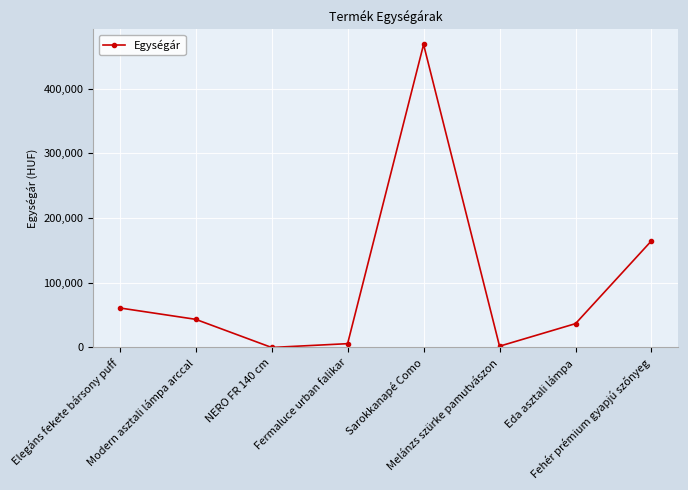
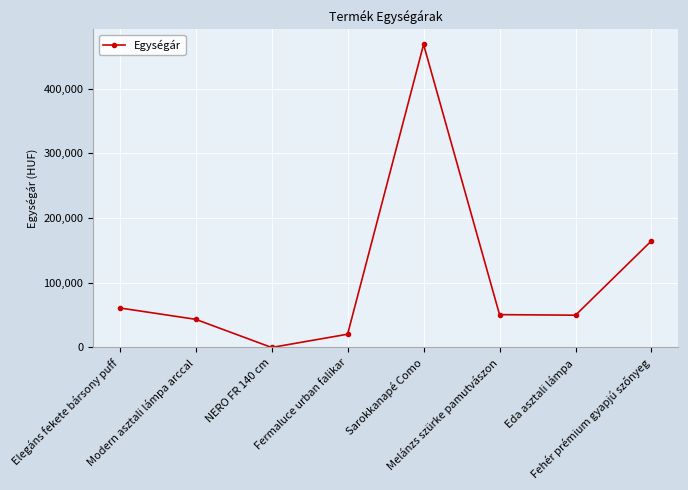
Fermaluce urban falikar: 10,000 -> 20,000
Melánzs szürke pamutvászon: 0 -> 50,000
Eda asztali lámpa: 40,000 -> 50,000
